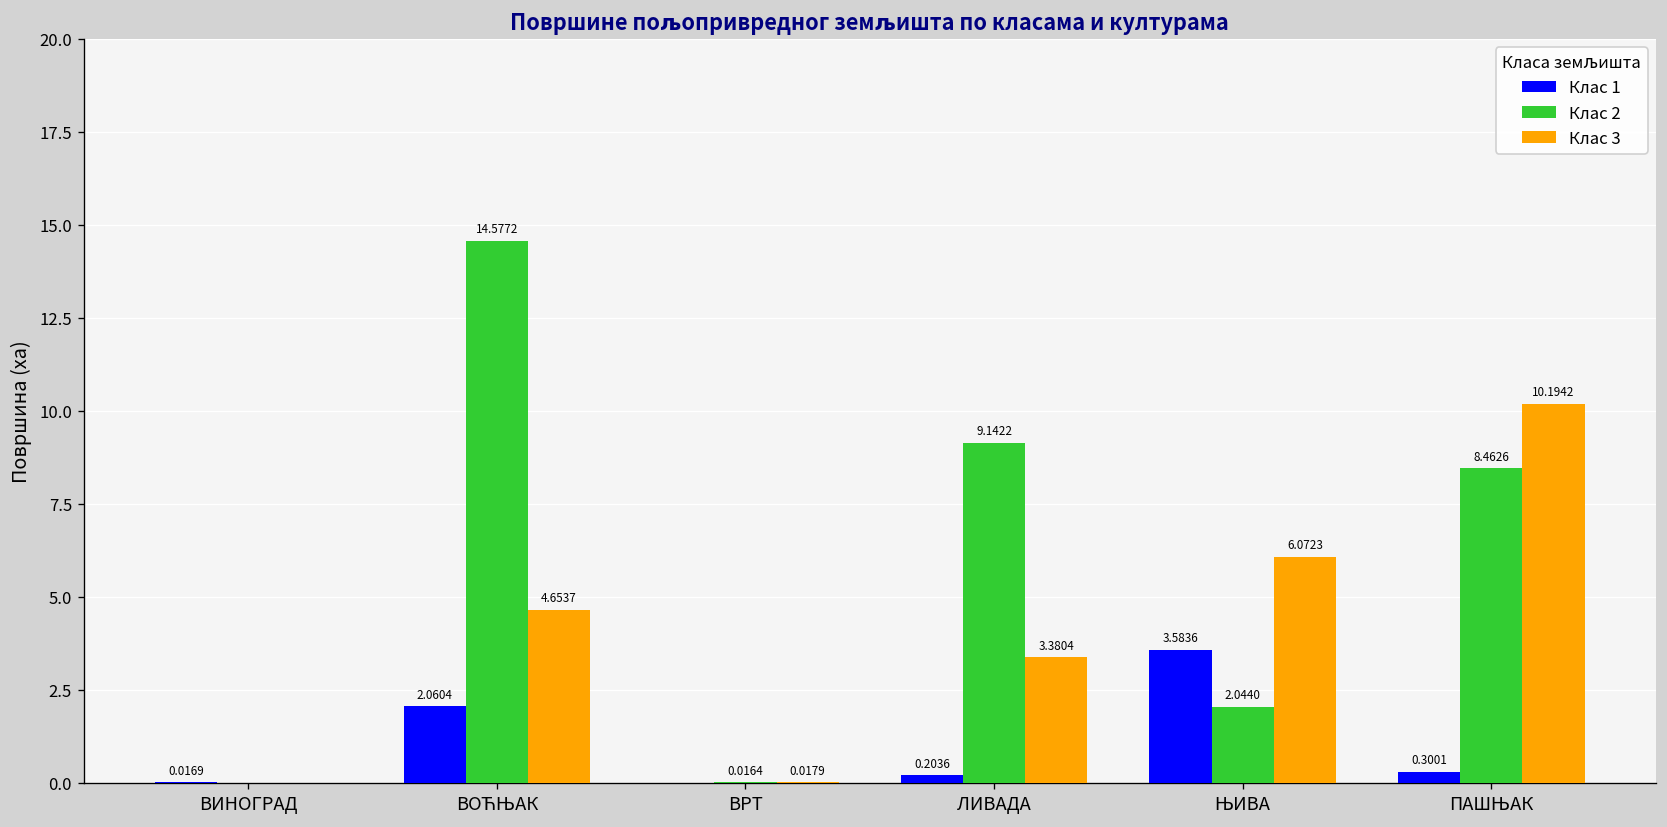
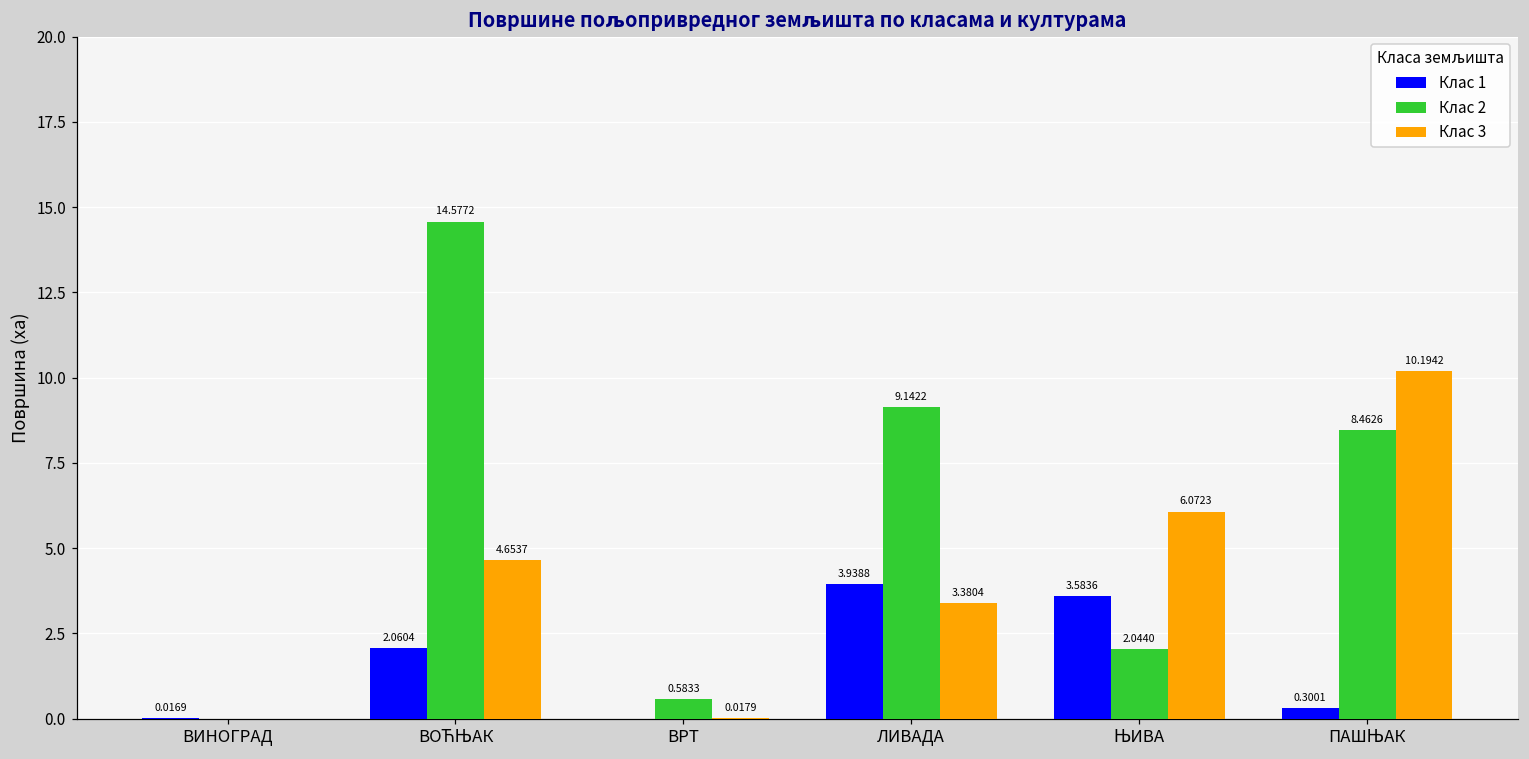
Клас 2, ВРТ: 0.0164 -> 0.5833
Клас 1, ЛИВАДА: 0.2036 -> 3.9388
